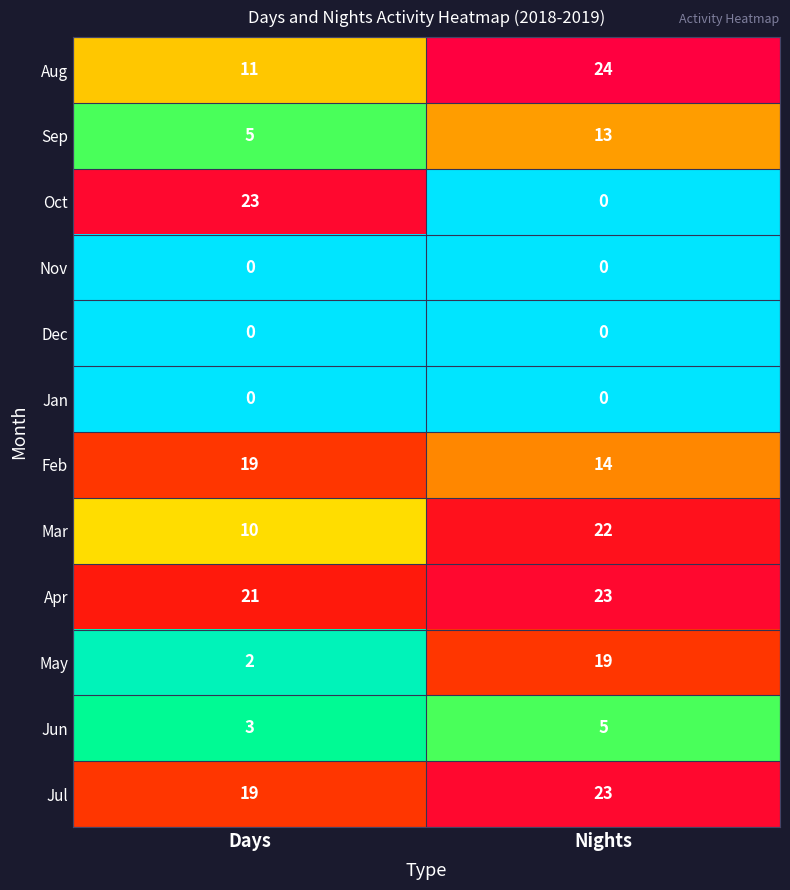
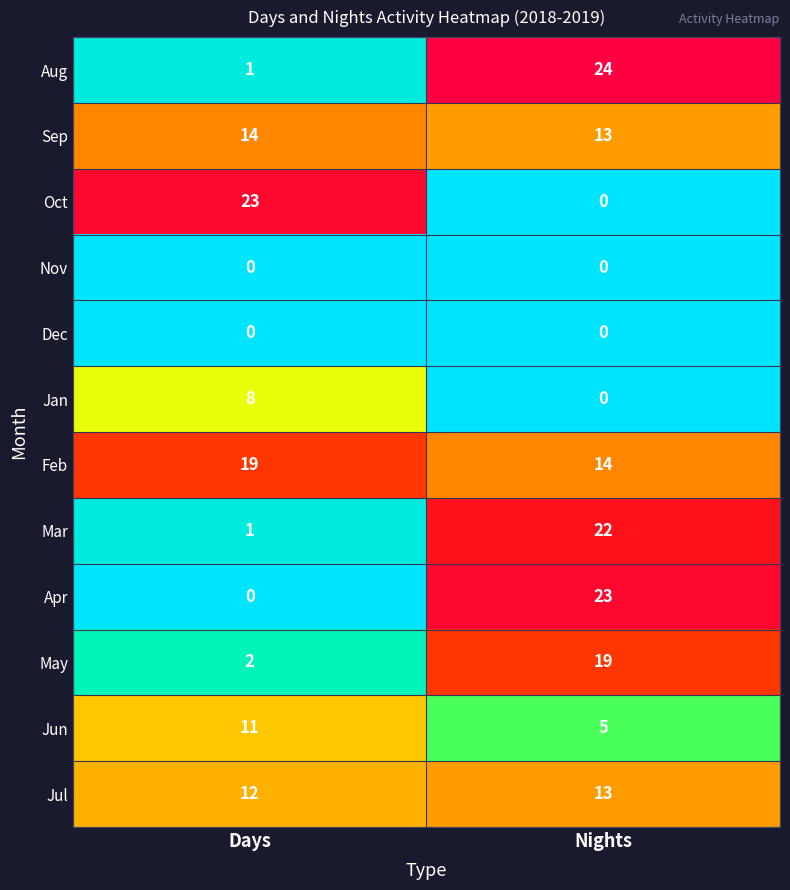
Aug, Days: 11 -> 1
Sep, Days: 5 -> 14
Jan, Days: 0 -> 8
Mar, Days: 10 -> 1
Apr, Days: 21 -> 0
Jun, Days: 3 -> 11
Jul, Days: 19 -> 12
Jul, Nights: 23 -> 13
